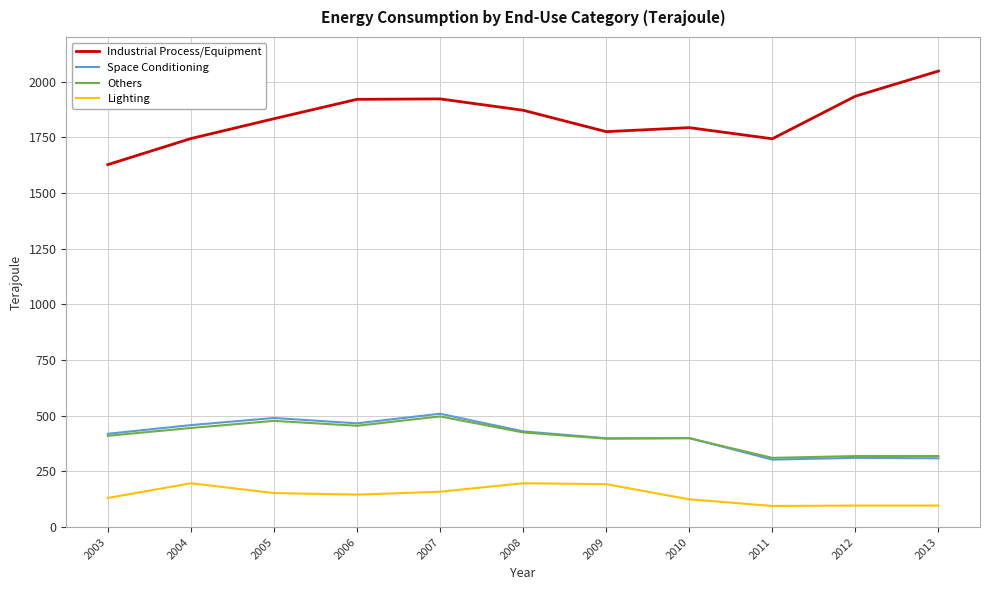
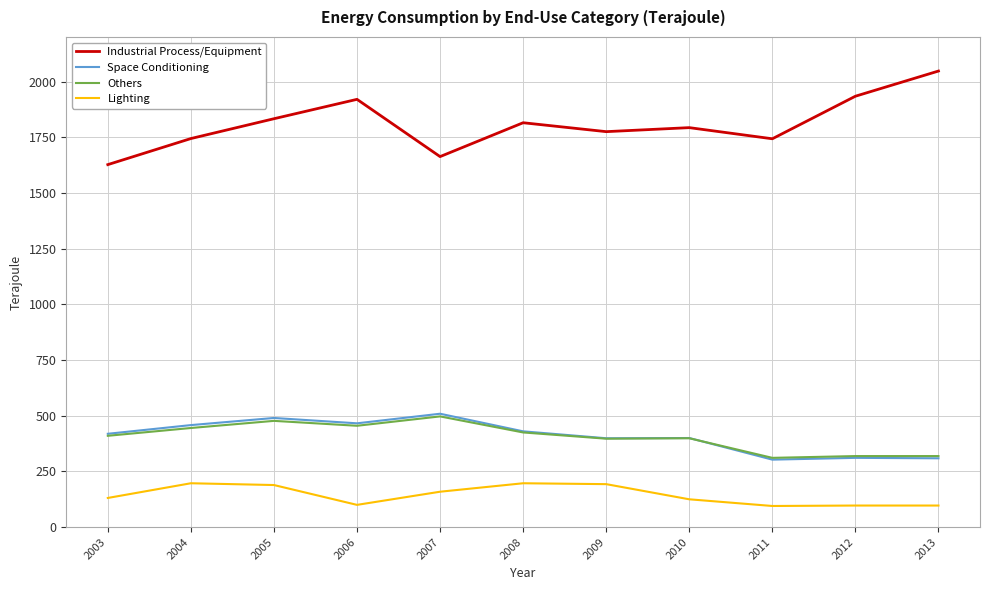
Lighting, 2005: 150 -> 190
Lighting, 2006: 150 -> 100
Industrial Process/Equipment, 2007: 1920 -> 1660
Industrial Process/Equipment, 2008: 1870 -> 1820
